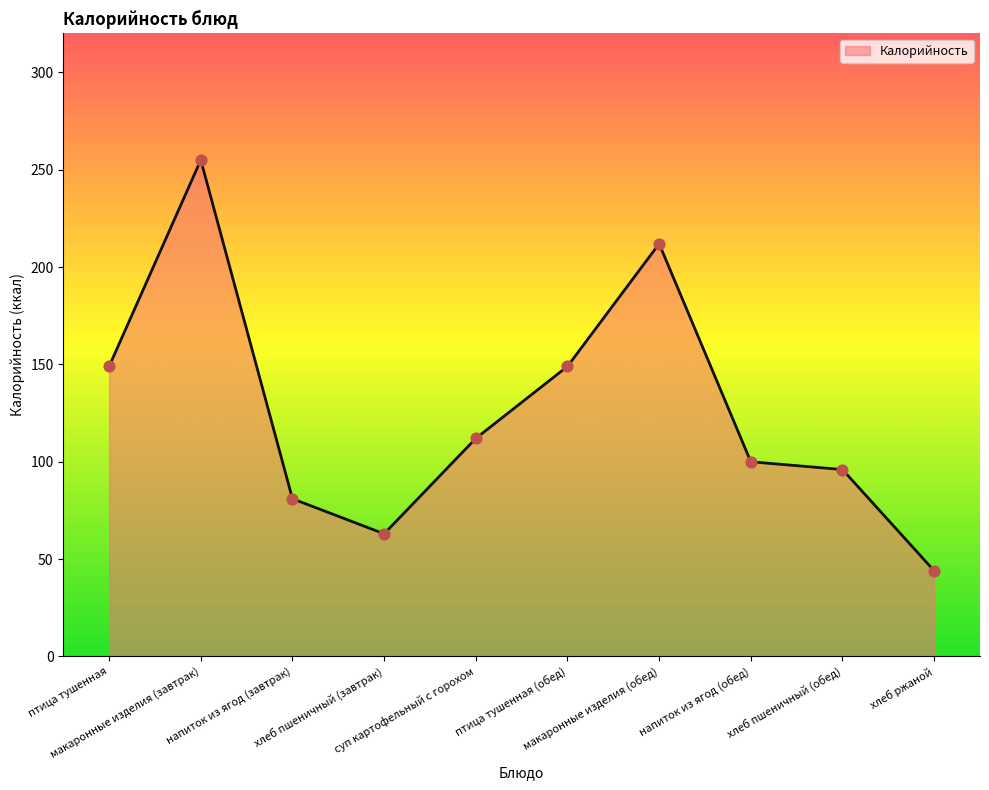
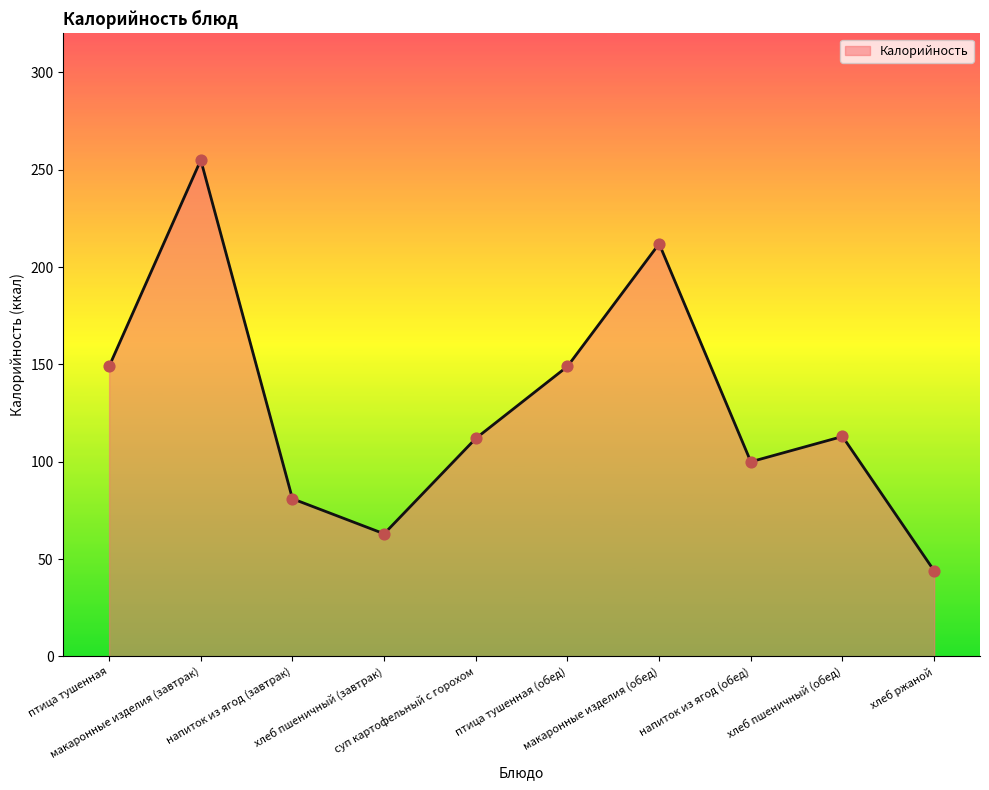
хлеб пшеничный (обед): 96 -> 113
